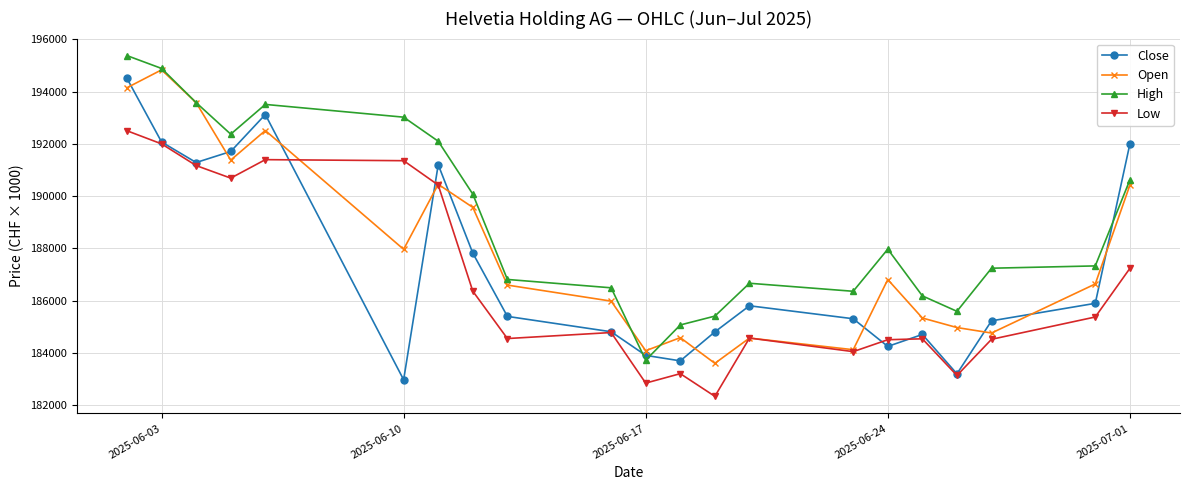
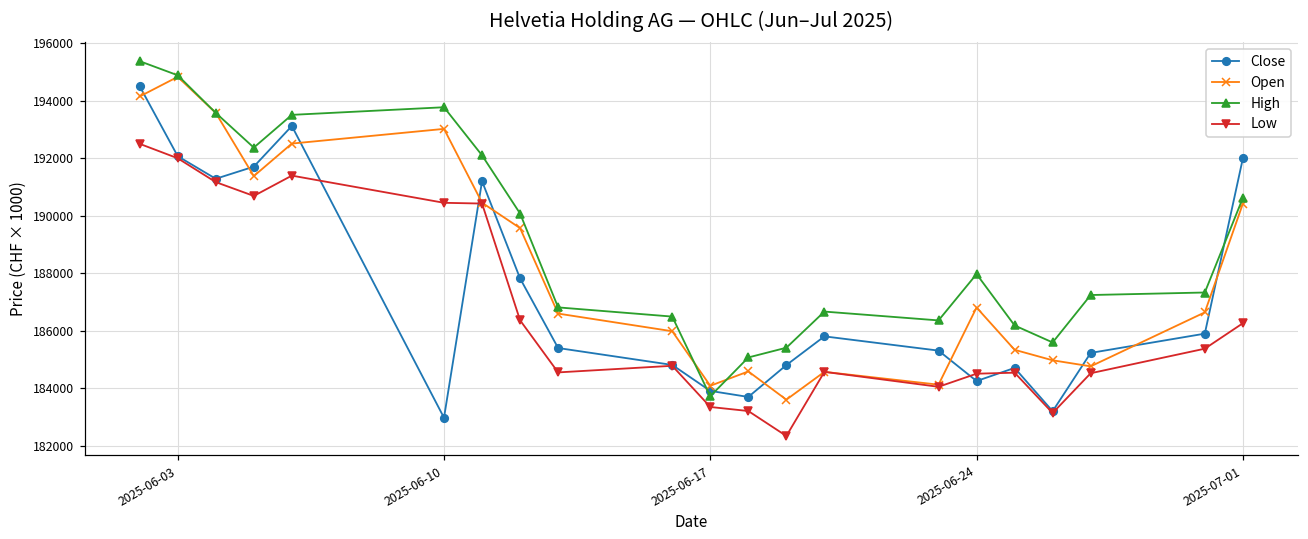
Open, 2025-06-10: 188000 -> 193000
High, 2025-06-10: 193000 -> 193800
Low, 2025-06-10: 191400 -> 190400
Low, 2025-06-17: 182800 -> 183300
Low, 2025-07-01: 187200 -> 186300
